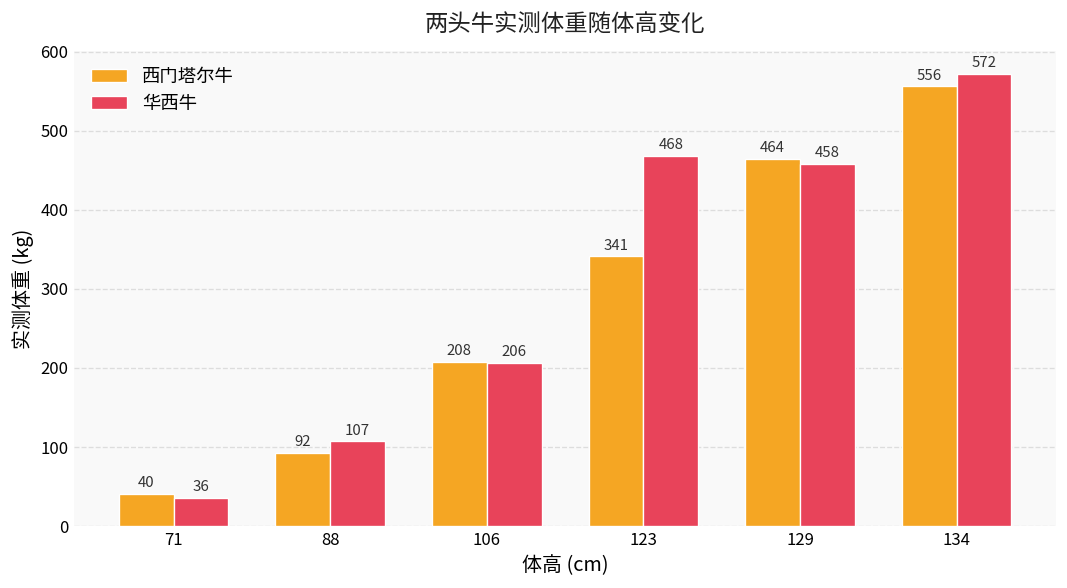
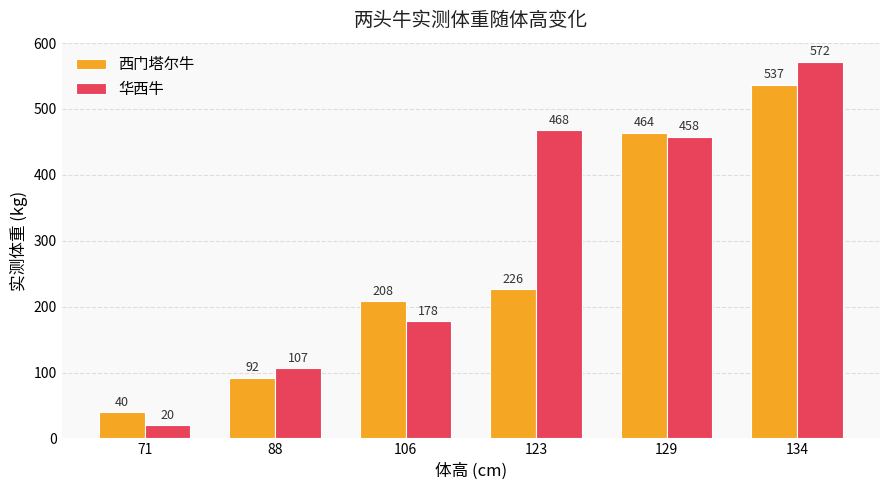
华西牛, 71: 36 -> 20
华西牛, 106: 206 -> 178
西门塔尔牛, 123: 341 -> 226
西门塔尔牛, 134: 556 -> 537
